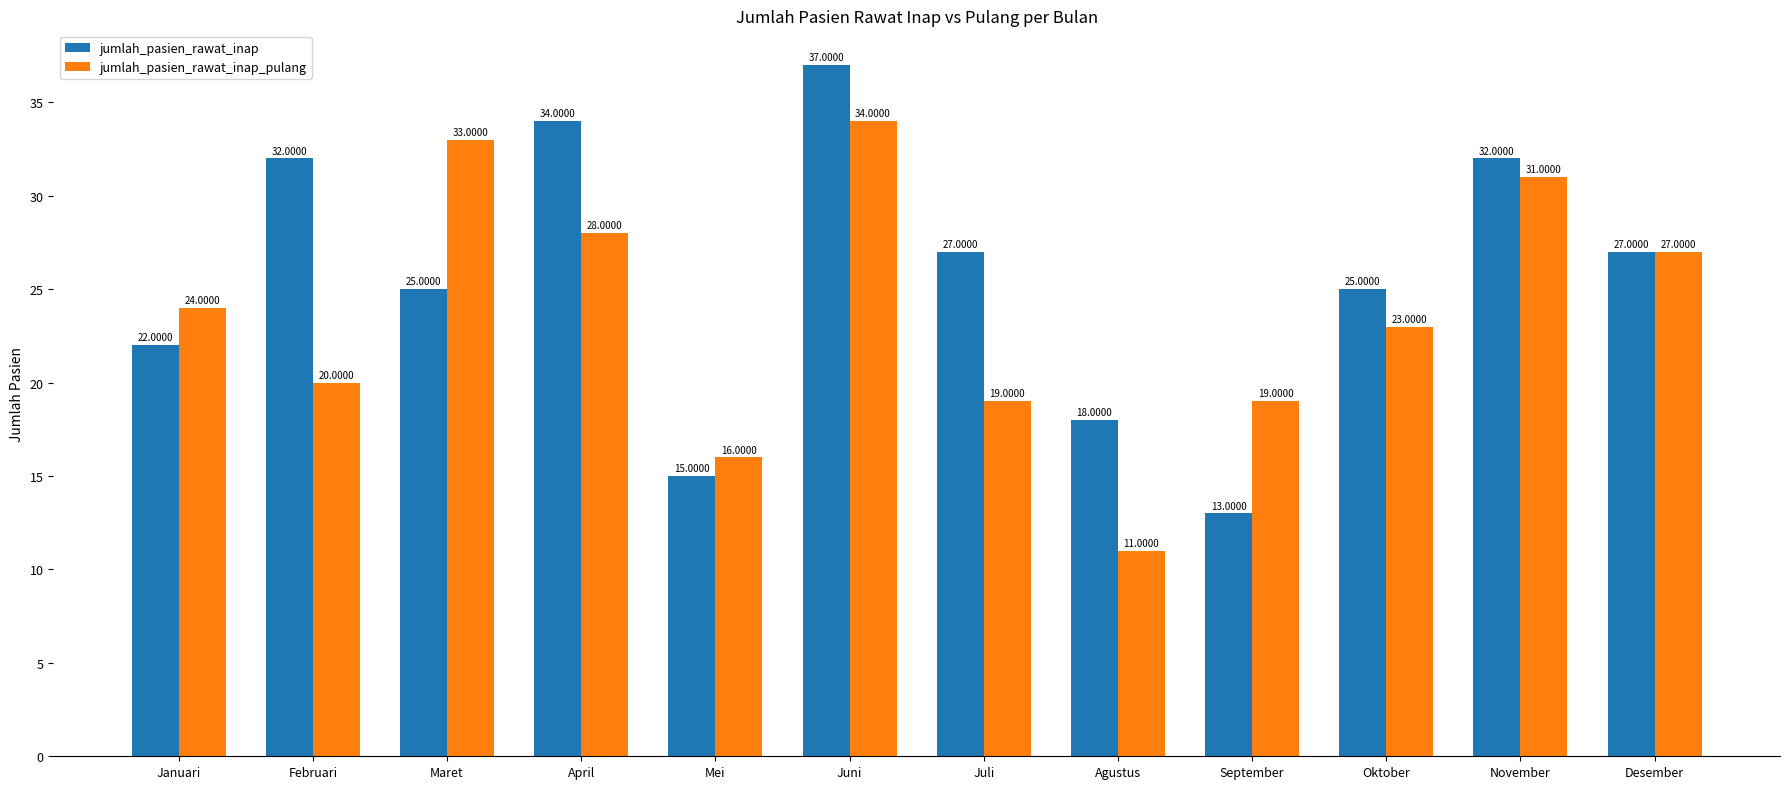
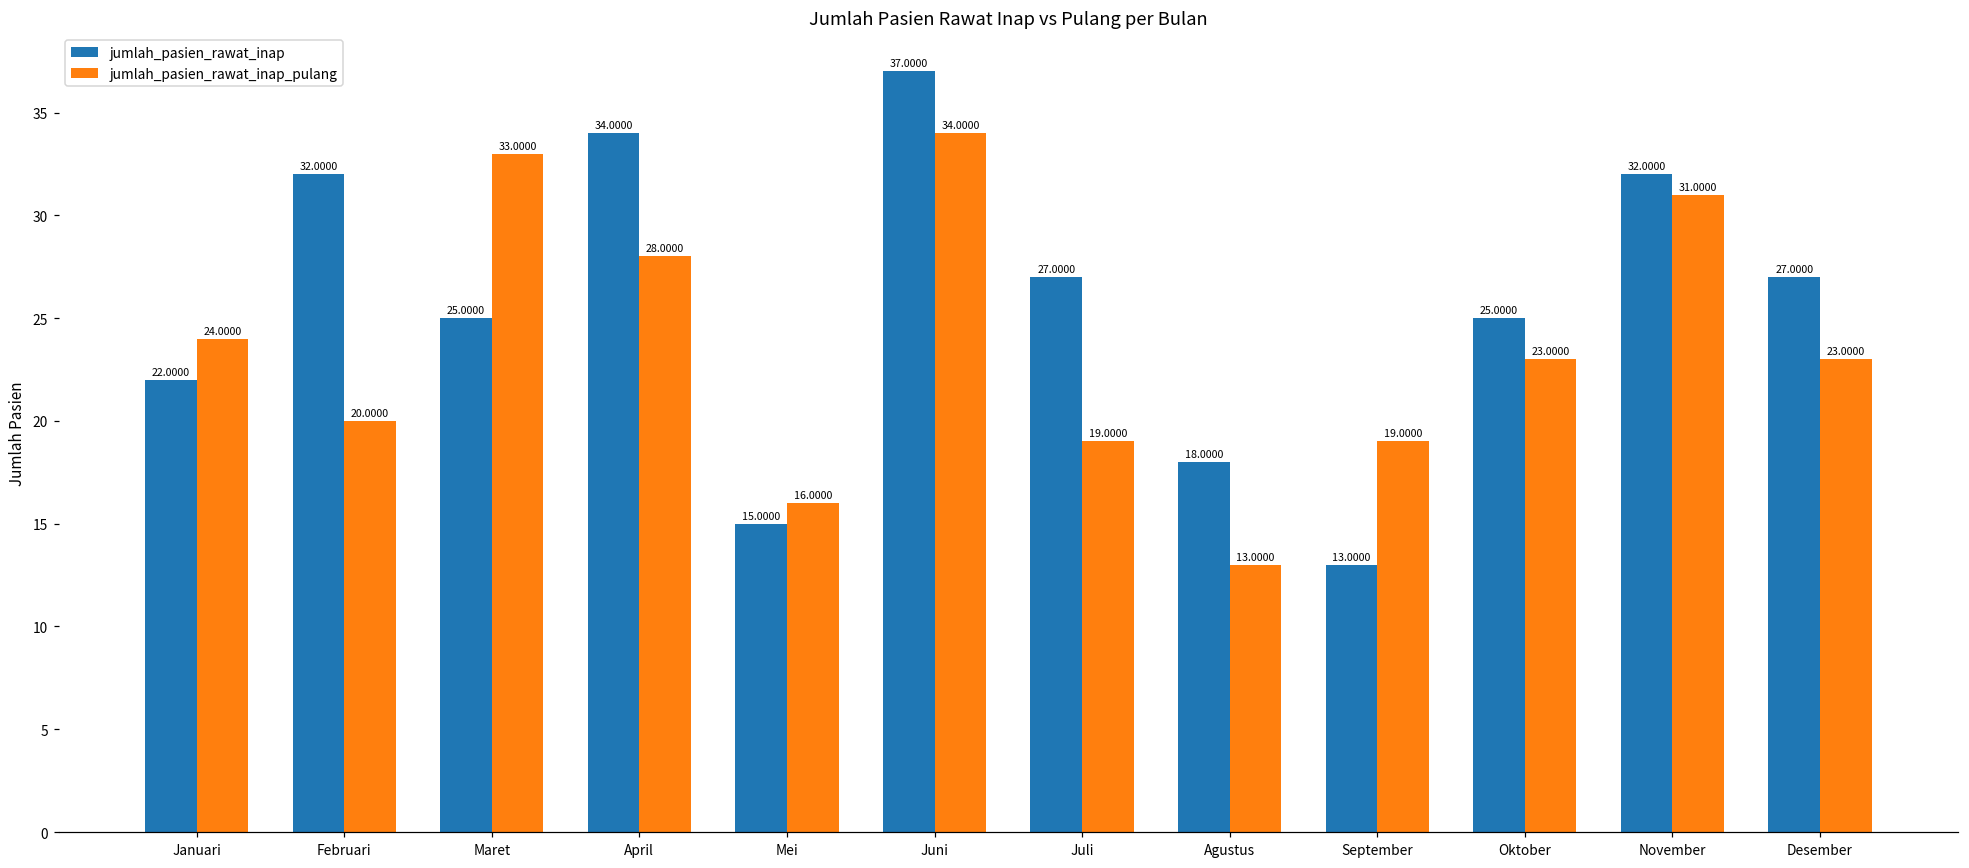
jumlah_pasien_rawat_inap_pulang, Agustus: 11.0000 -> 13.0000
jumlah_pasien_rawat_inap_pulang, Desember: 27.0000 -> 23.0000
